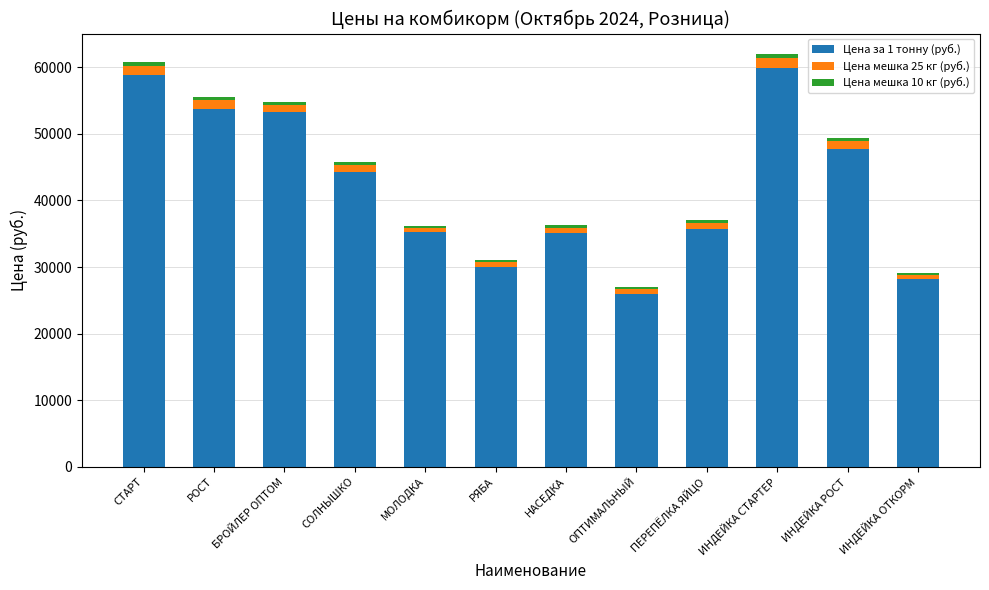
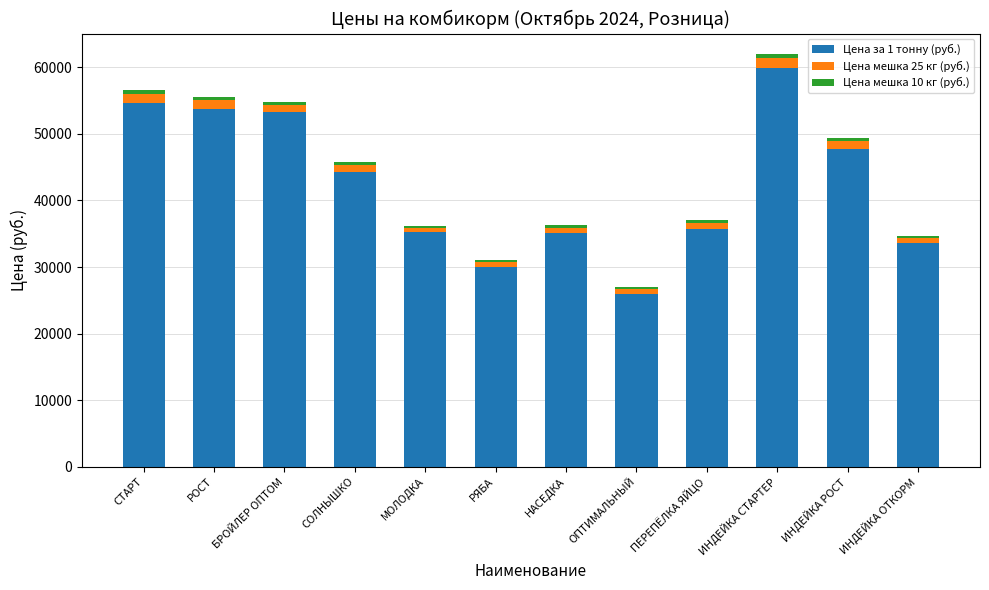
Цена за 1 тонну (руб.), СТАРТ: 59000 -> 55000
Цена за 1 тонну (руб.), ИНДЕЙКА ОТКОРМ: 28000 -> 34000
